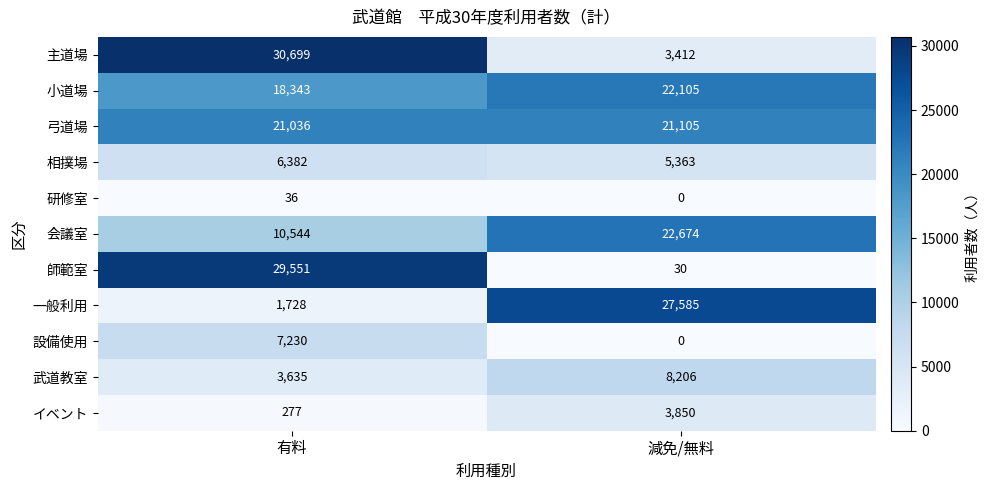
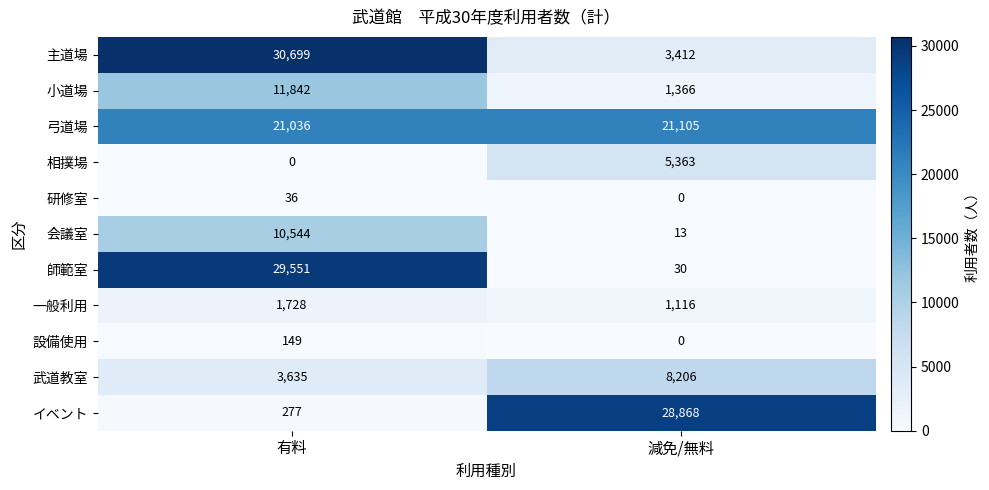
小道場, 有料: 18,343 -> 11,842
小道場, 減免/無料: 22,105 -> 1,366
相撲場, 有料: 6,382 -> 0
会議室, 減免/無料: 22,674 -> 13
一般利用, 減免/無料: 27,585 -> 1,116
設備使用, 有料: 7,230 -> 149
イベント, 減免/無料: 3,850 -> 28,868
